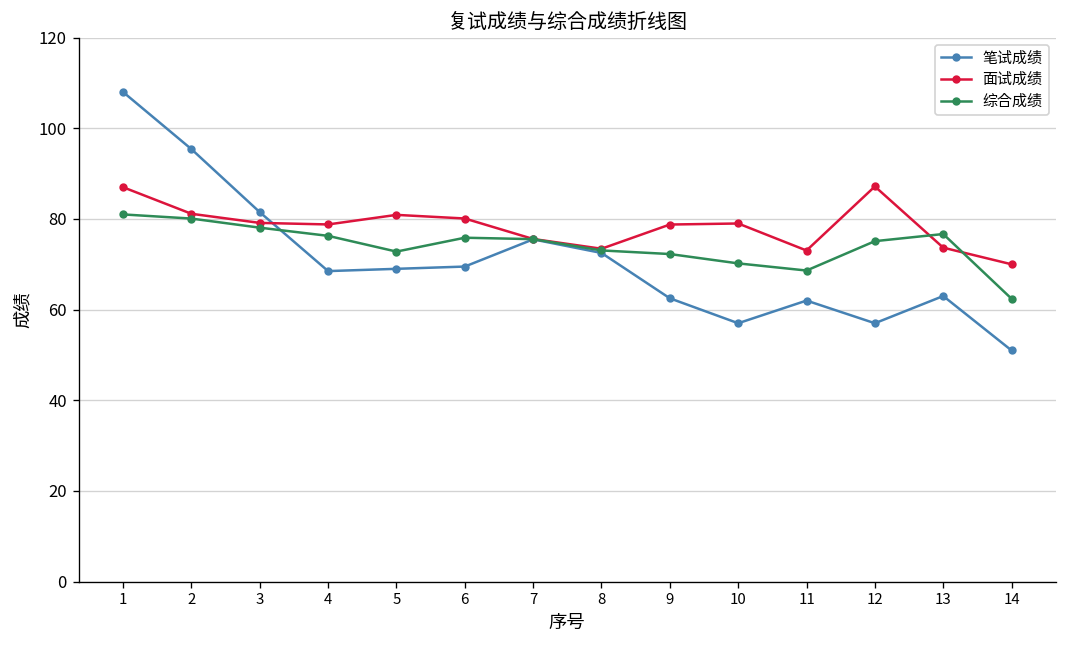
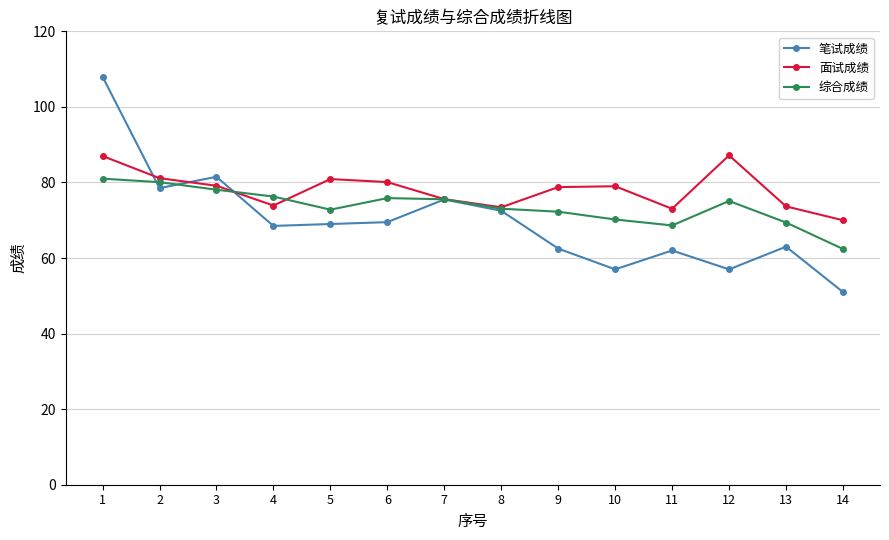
笔试成绩, 2: 95 -> 79
面试成绩, 4: 79 -> 74
综合成绩, 13: 77 -> 69
